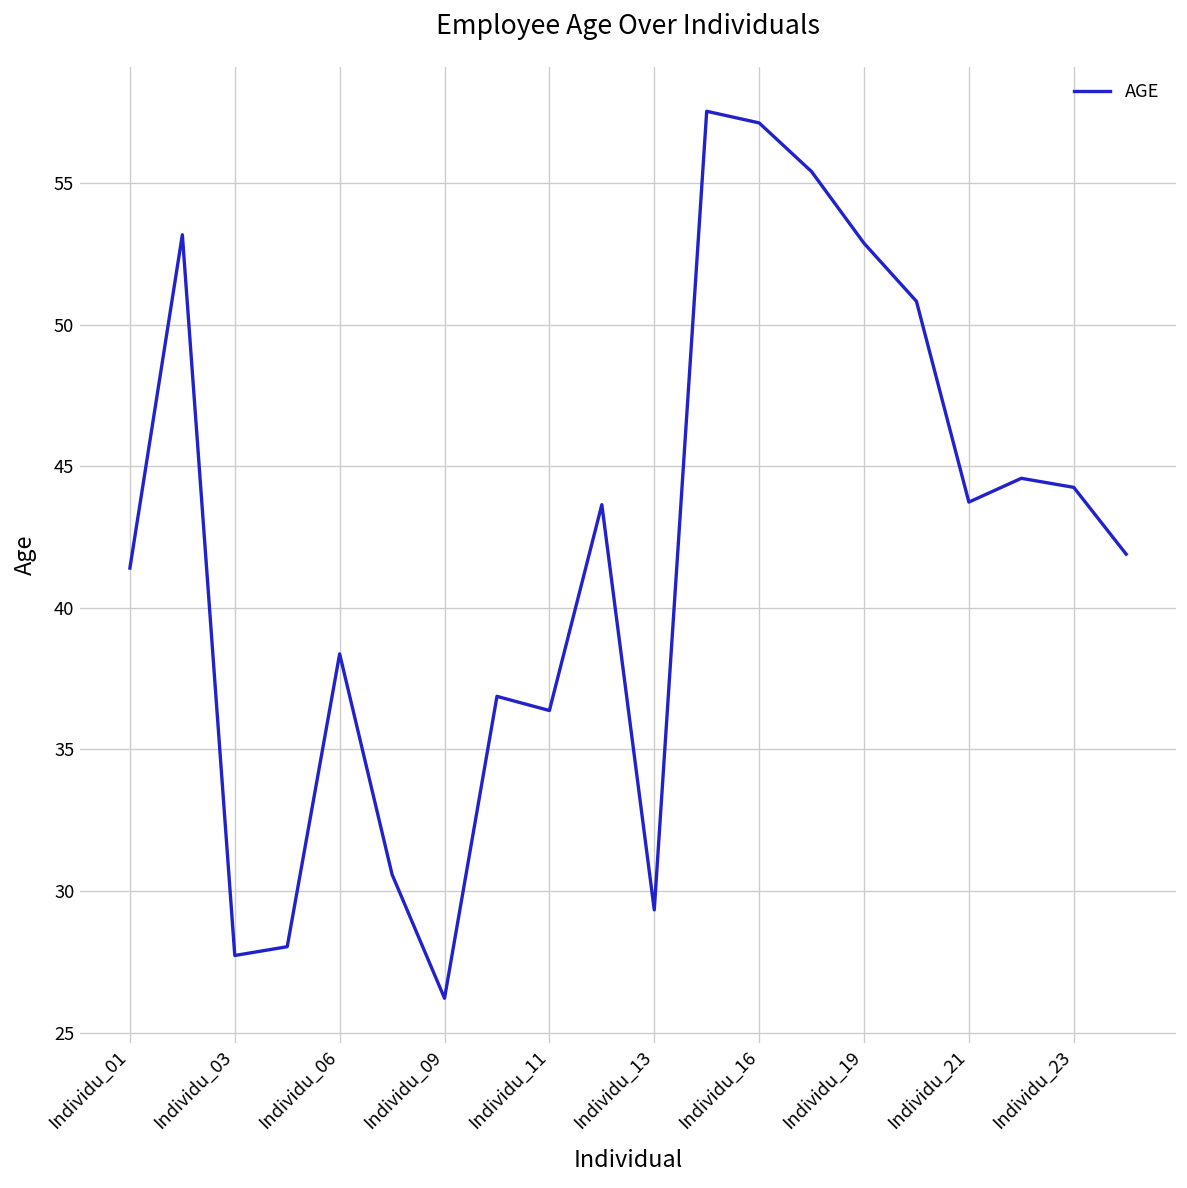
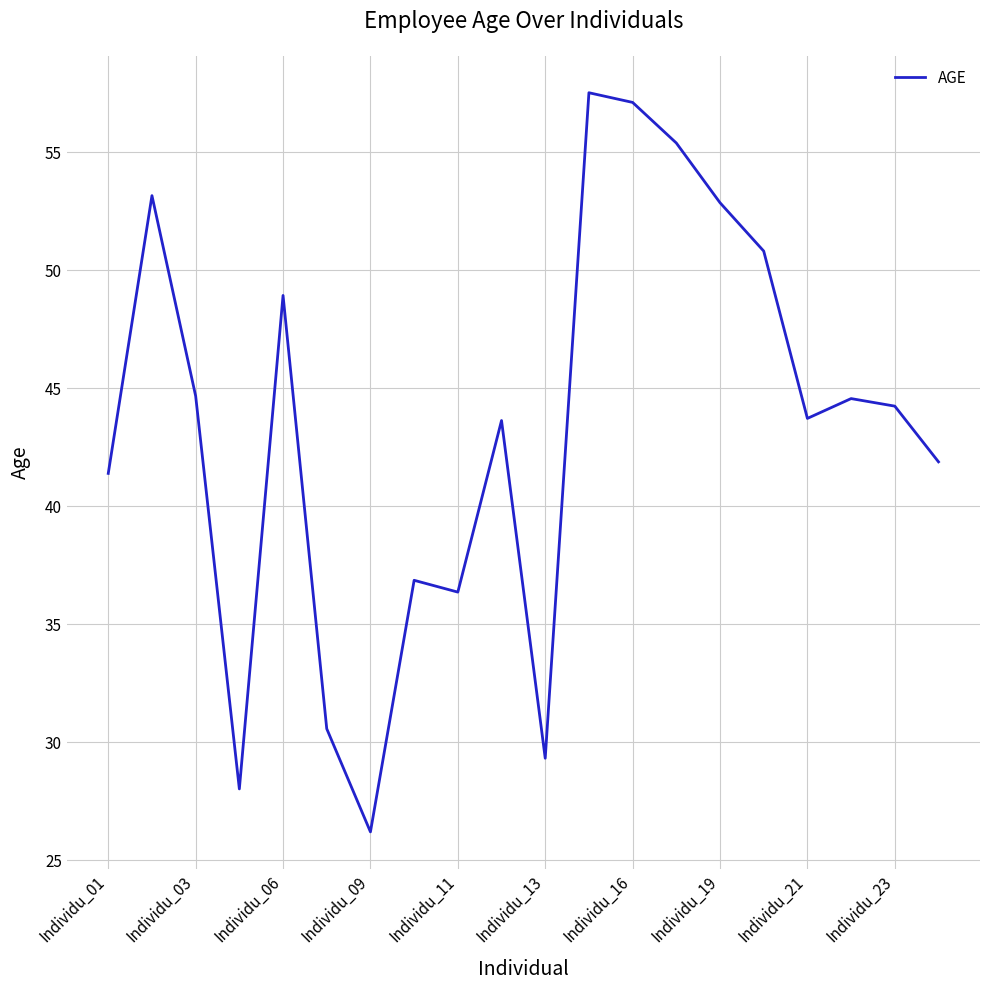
Individu_03: 27.7 -> 44.7
Individu_06: 38.4 -> 48.9
